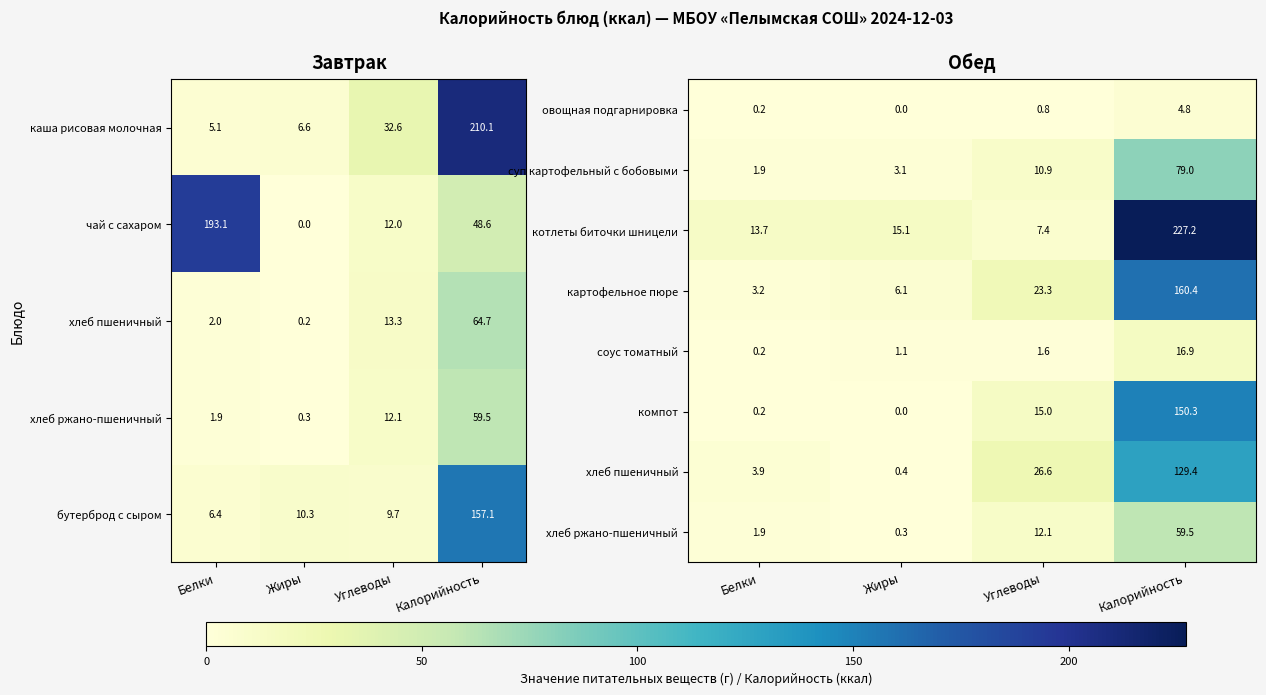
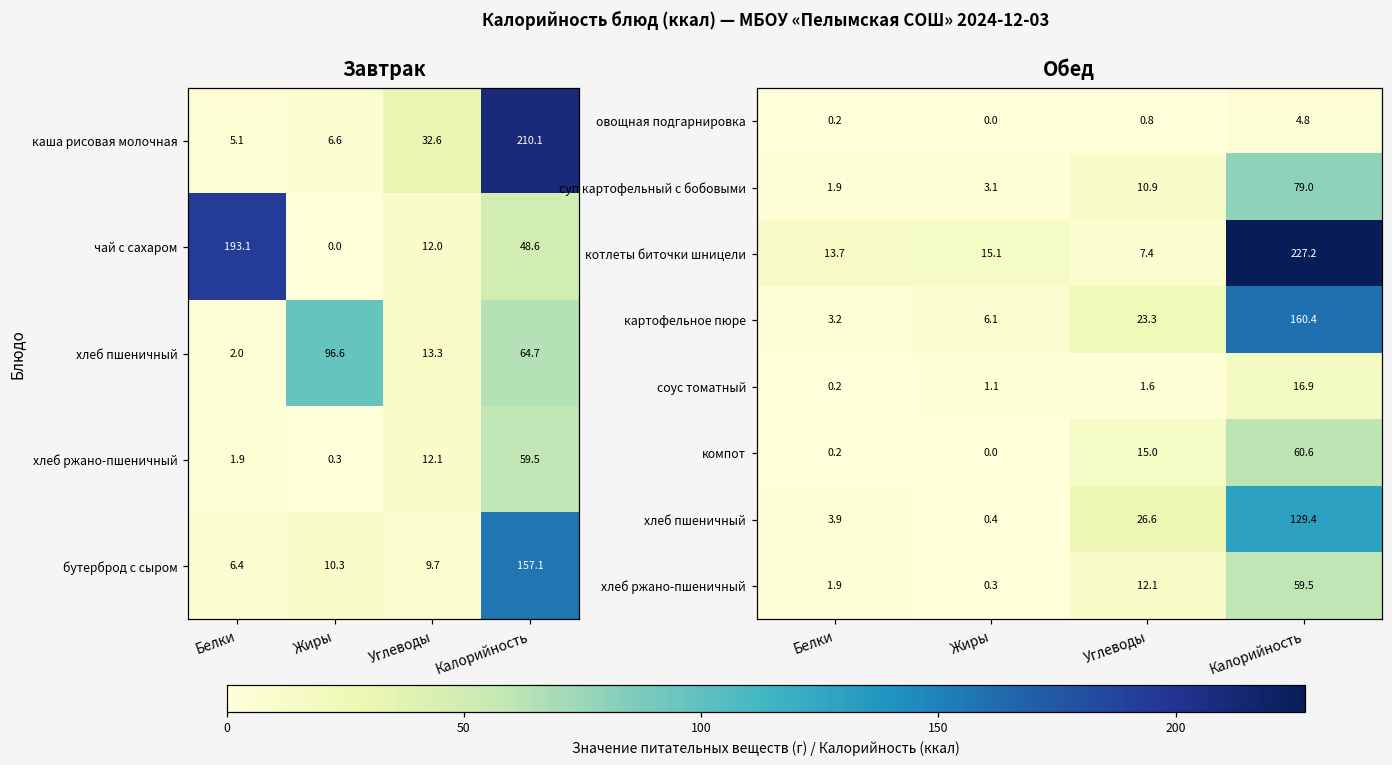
Завтрак, хлеб пшеничный, Жиры: 0.2 -> 96.6
Обед, компот, Калорийность: 150.3 -> 60.6
